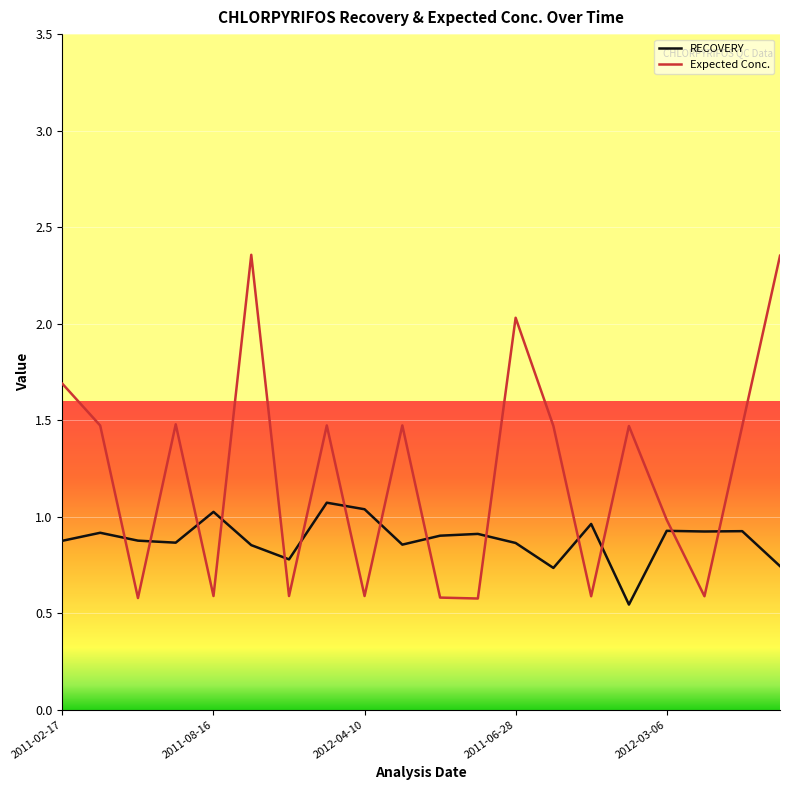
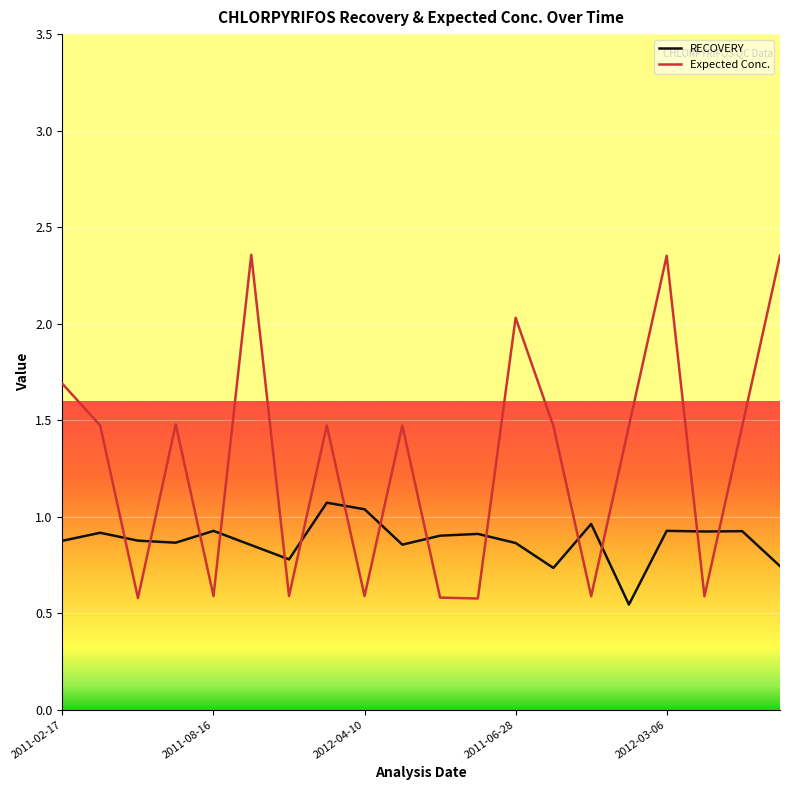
RECOVERY, 2011-08-16: 1.03 -> 0.93
Expected Conc., 2012-03-06: 0.98 -> 2.35
